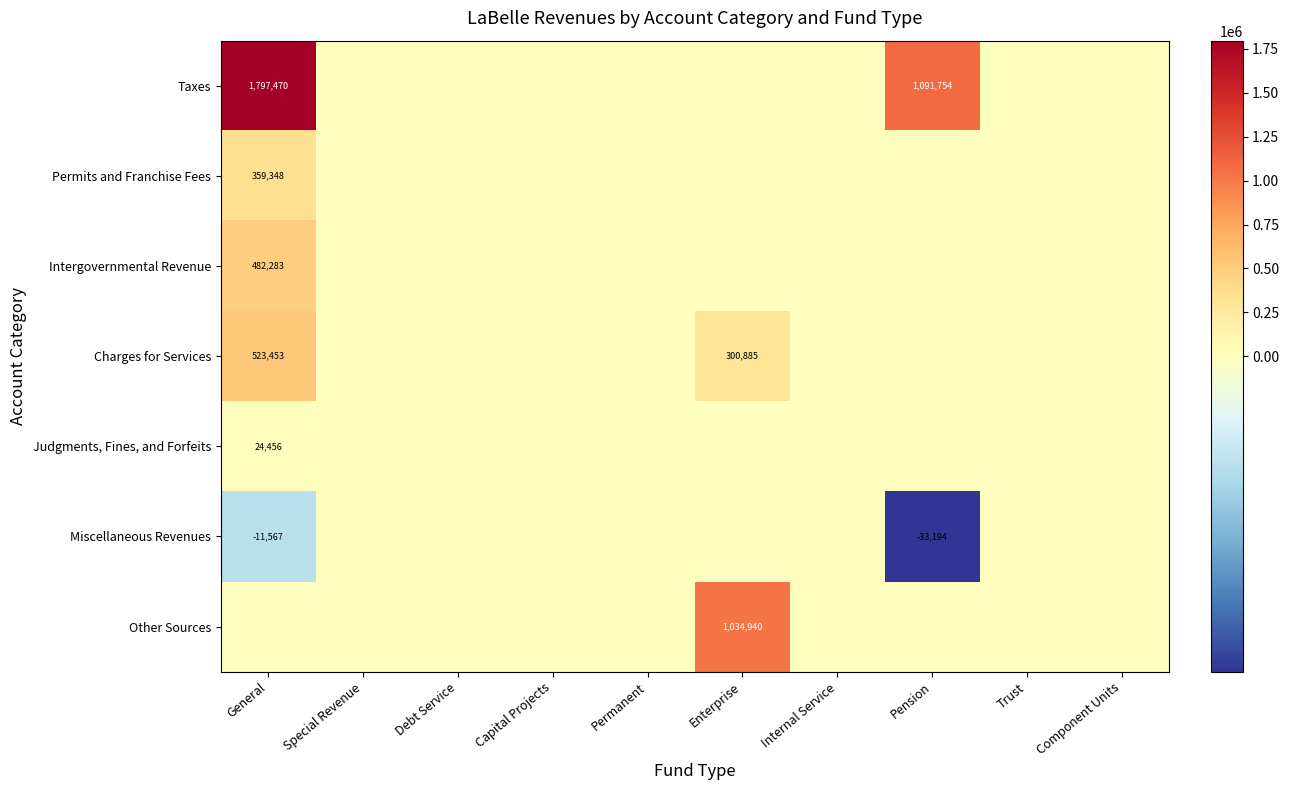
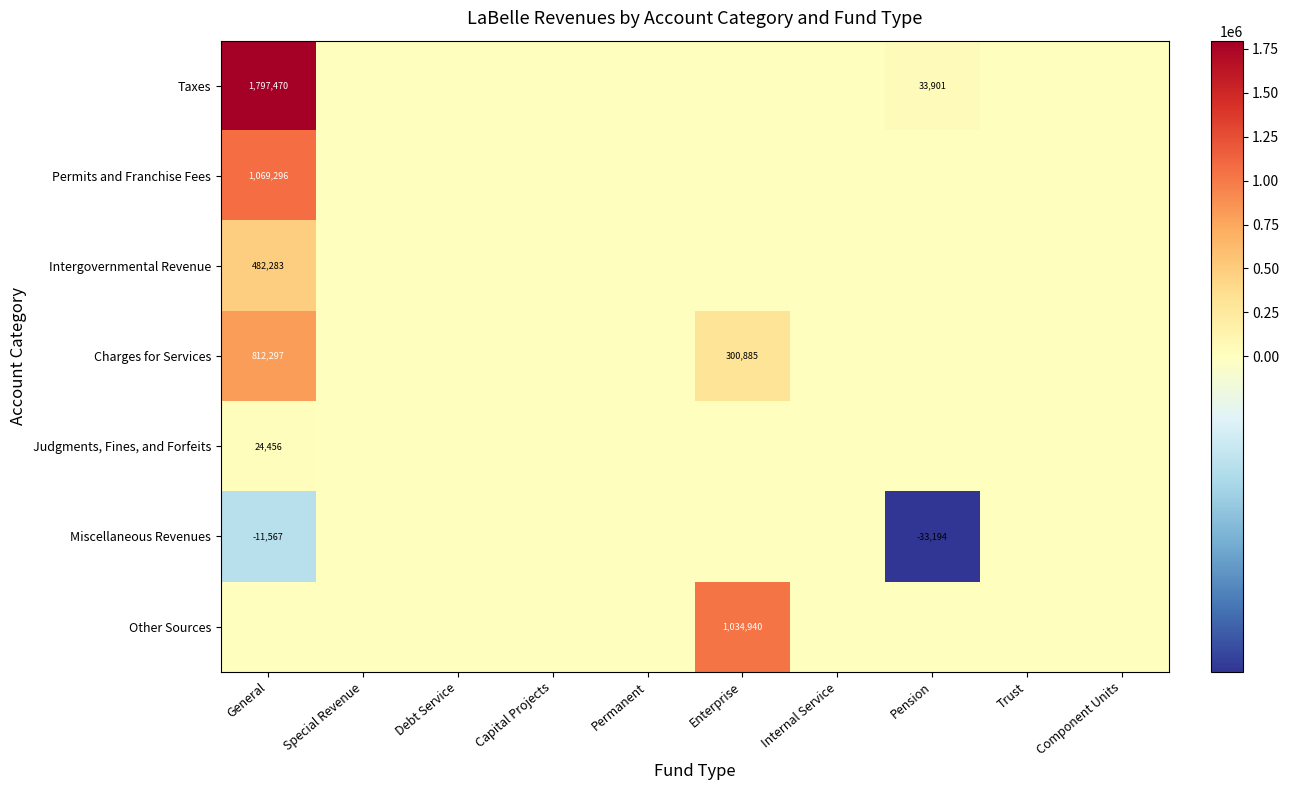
Taxes, Pension: 1,091,754 -> 33,901
Permits and Franchise Fees, General: 359,348 -> 1,069,296
Charges for Services, General: 523,453 -> 812,297
